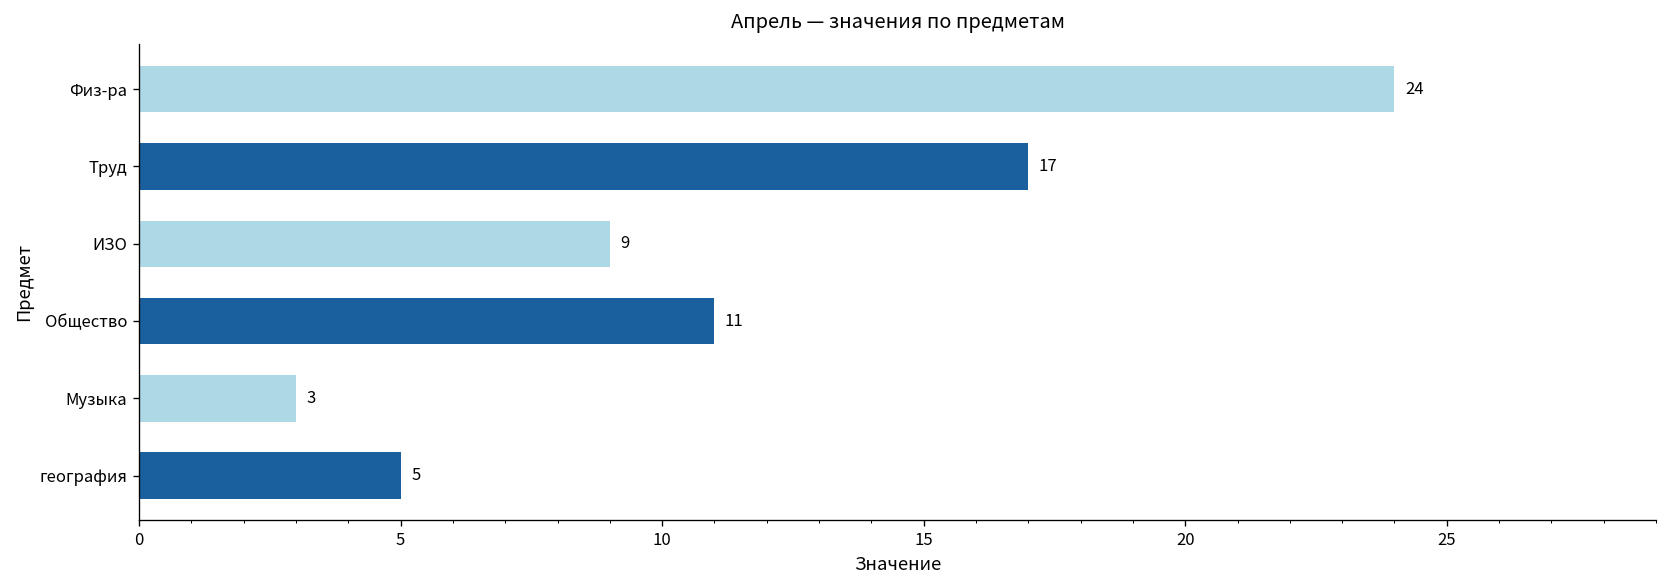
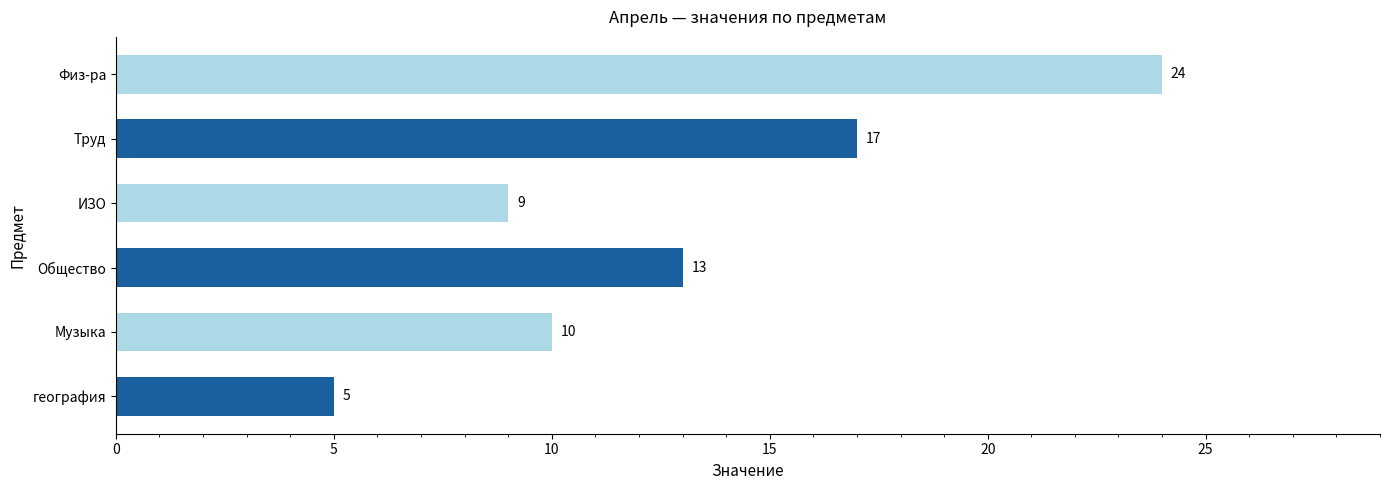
Общество: 11 -> 13
Музыка: 3 -> 10
